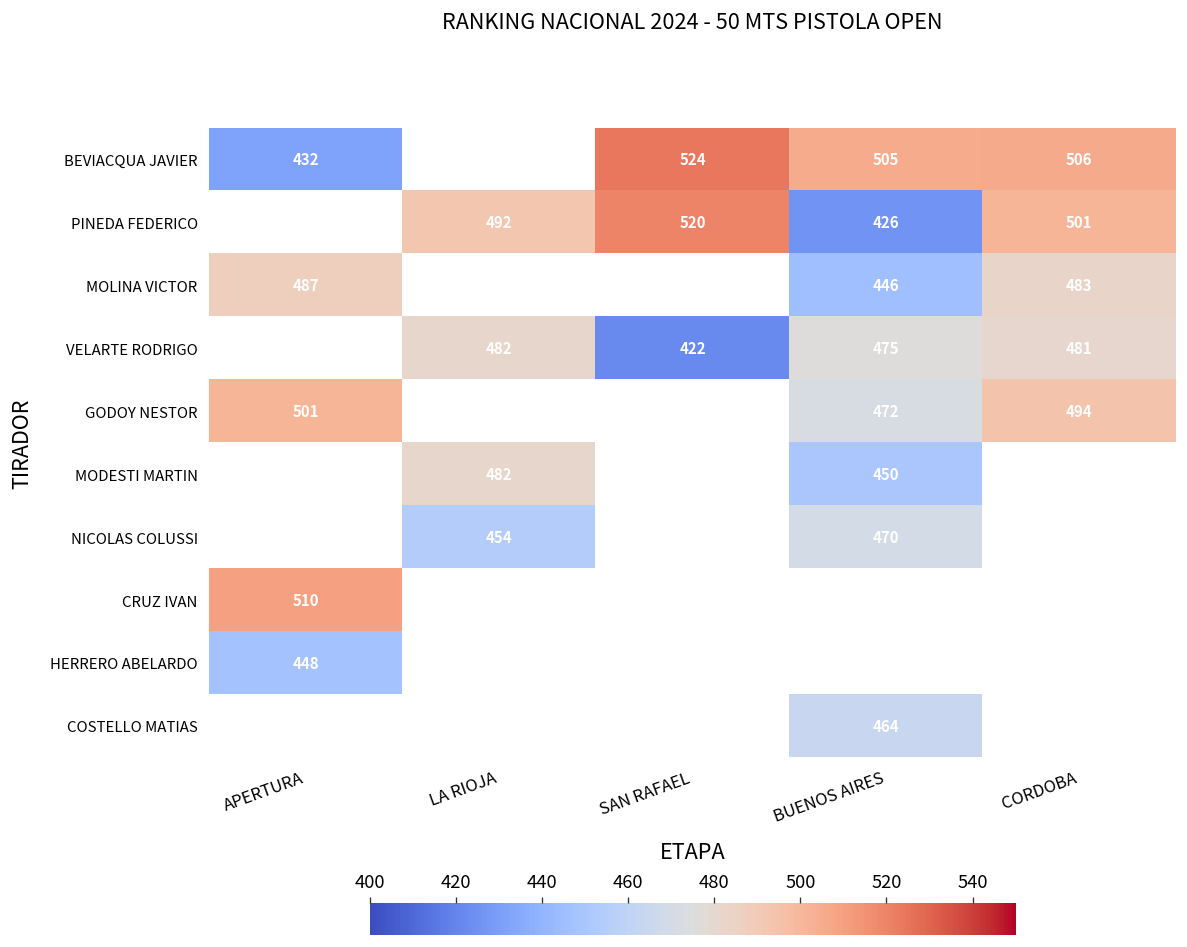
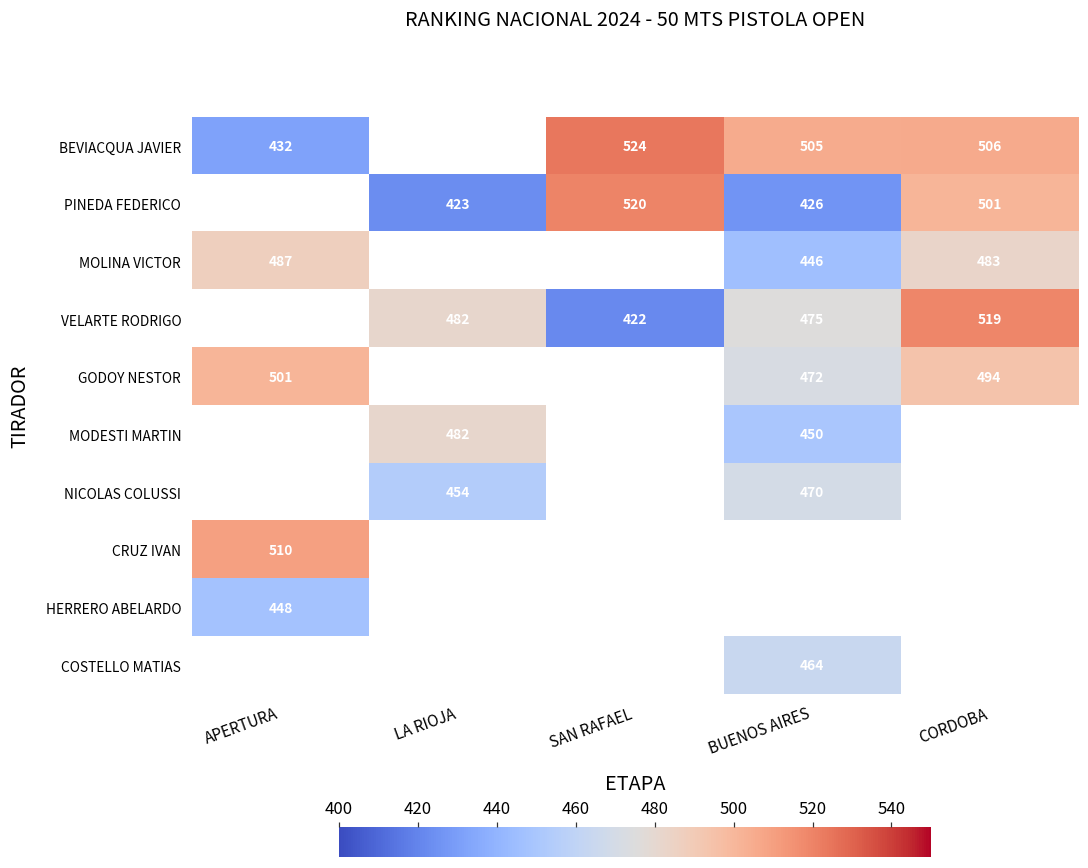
PINEDA FEDERICO, LA RIOJA: 492 -> 423
VELARTE RODRIGO, CORDOBA: 481 -> 519
